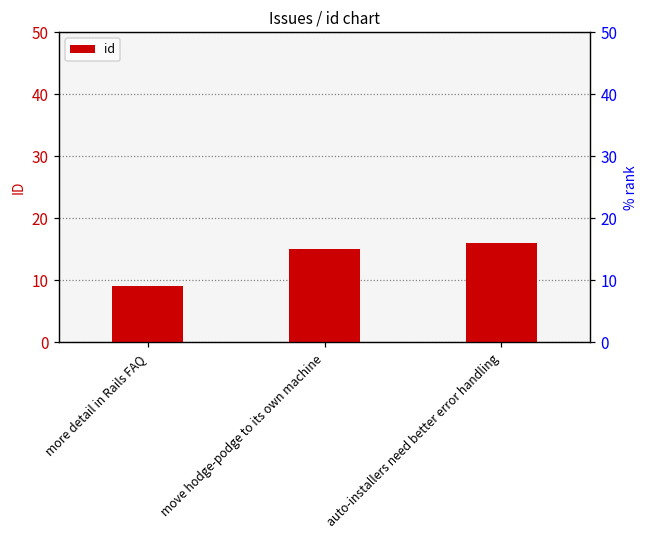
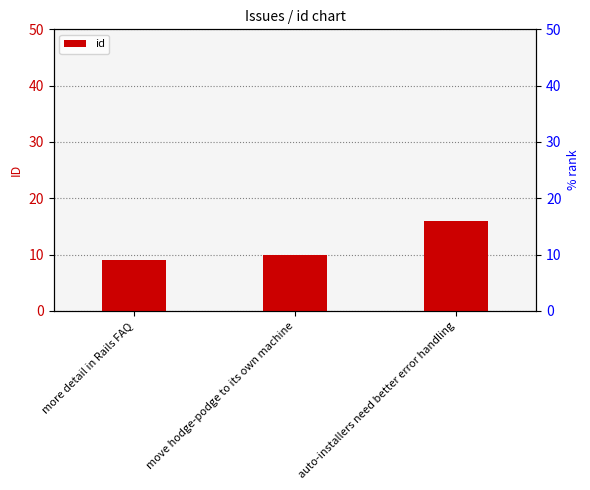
move hodge-podge to its own machine: 15 -> 10
